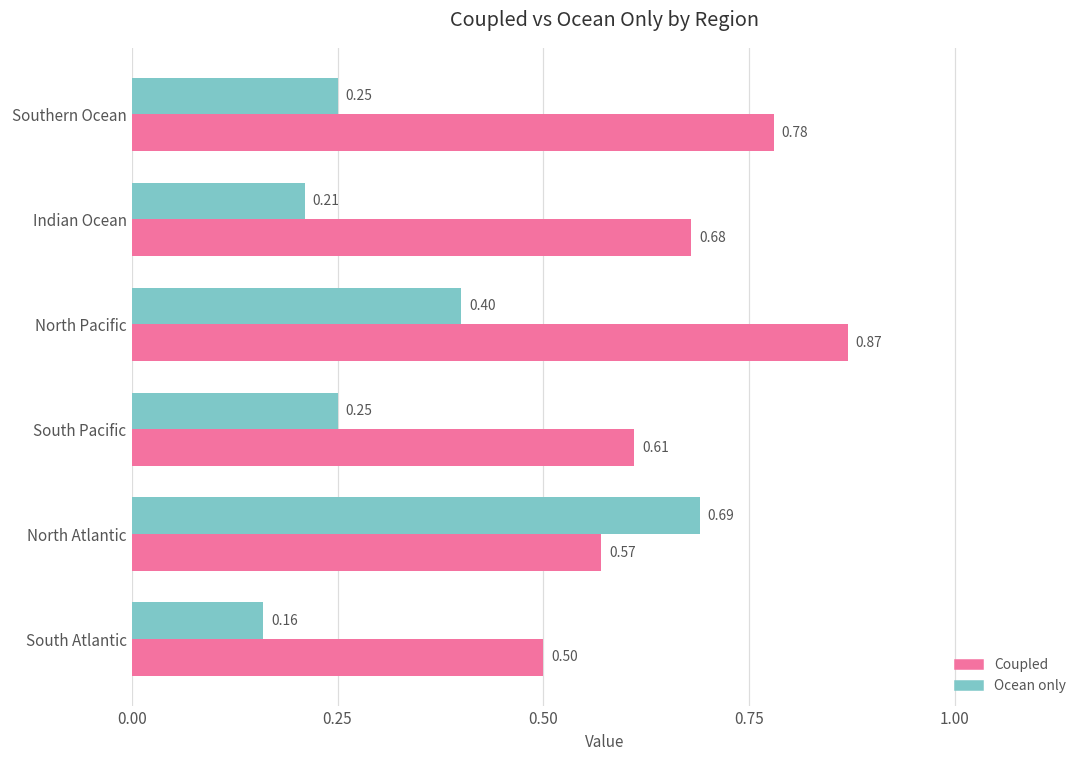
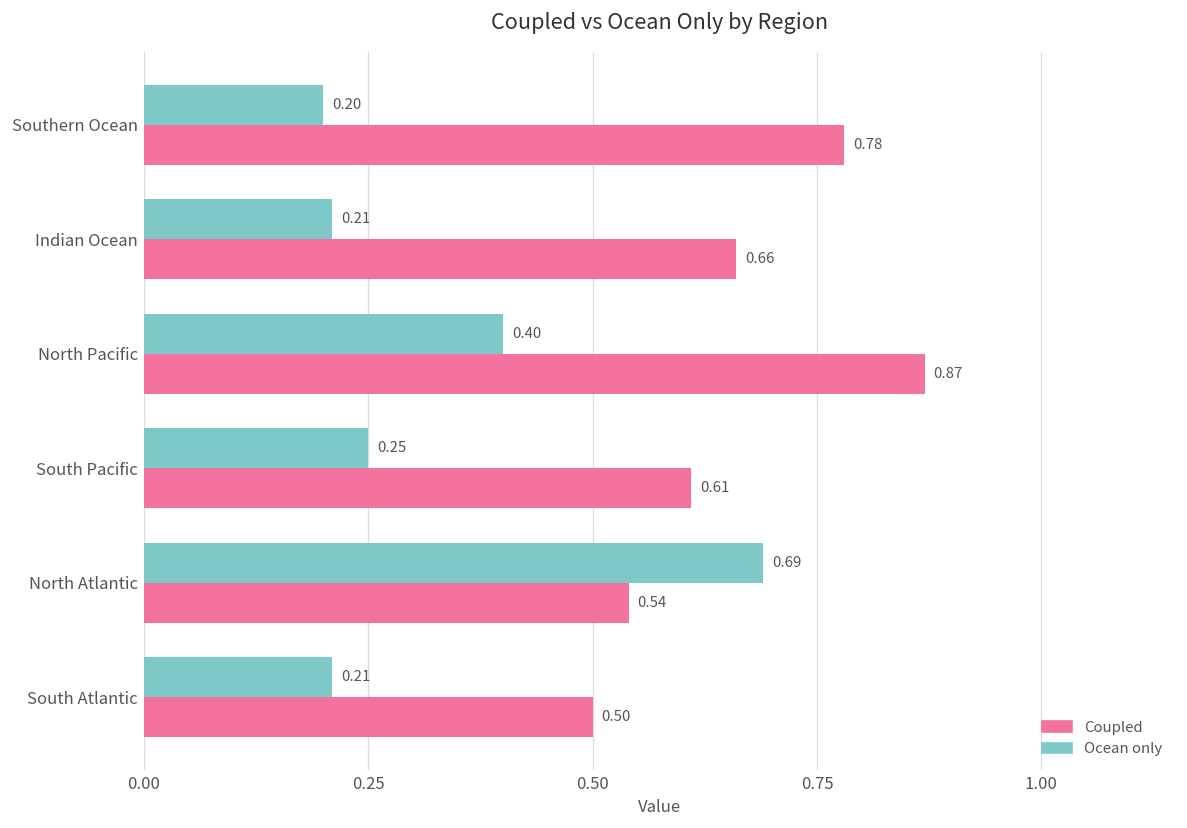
Ocean only, Southern Ocean: 0.25 -> 0.20
Coupled, Indian Ocean: 0.68 -> 0.66
Coupled, North Atlantic: 0.57 -> 0.54
Ocean only, South Atlantic: 0.16 -> 0.21
